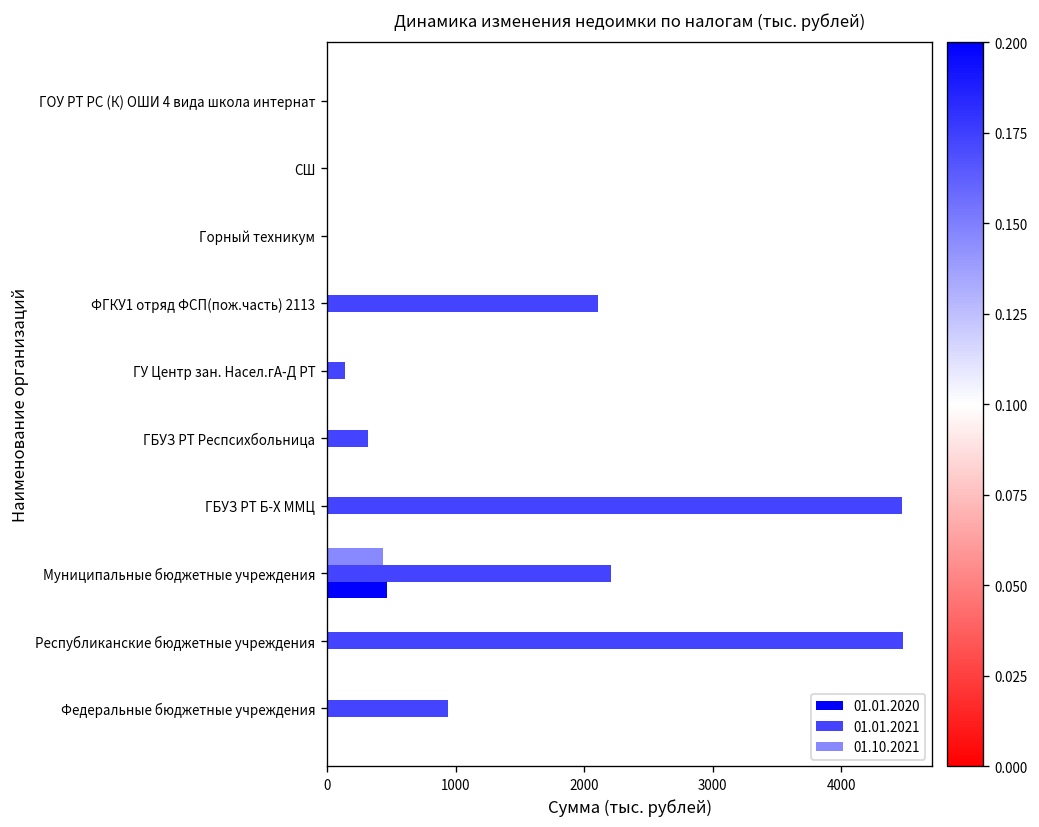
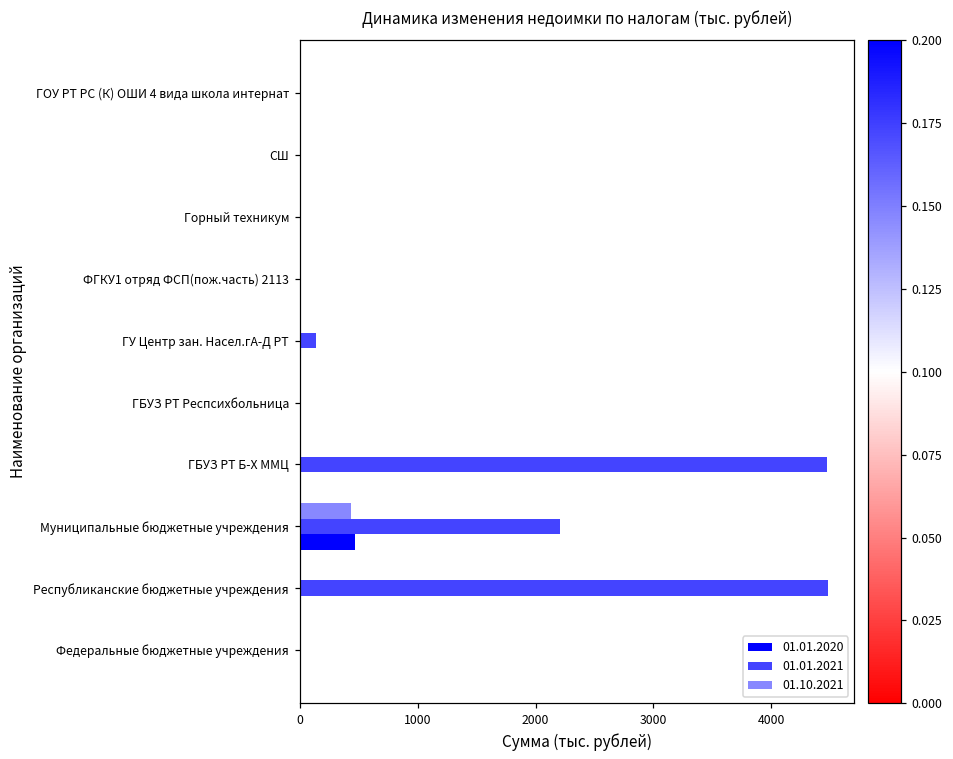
01.01.2021, ФГКУ1 отряд ФСП(пож.часть) 2113: 2110 -> 0
01.01.2021, ГБУЗ РТ Респсихбольница: 320 -> 10
01.01.2021, Федеральные бюджетные учреждения: 940 -> 0
